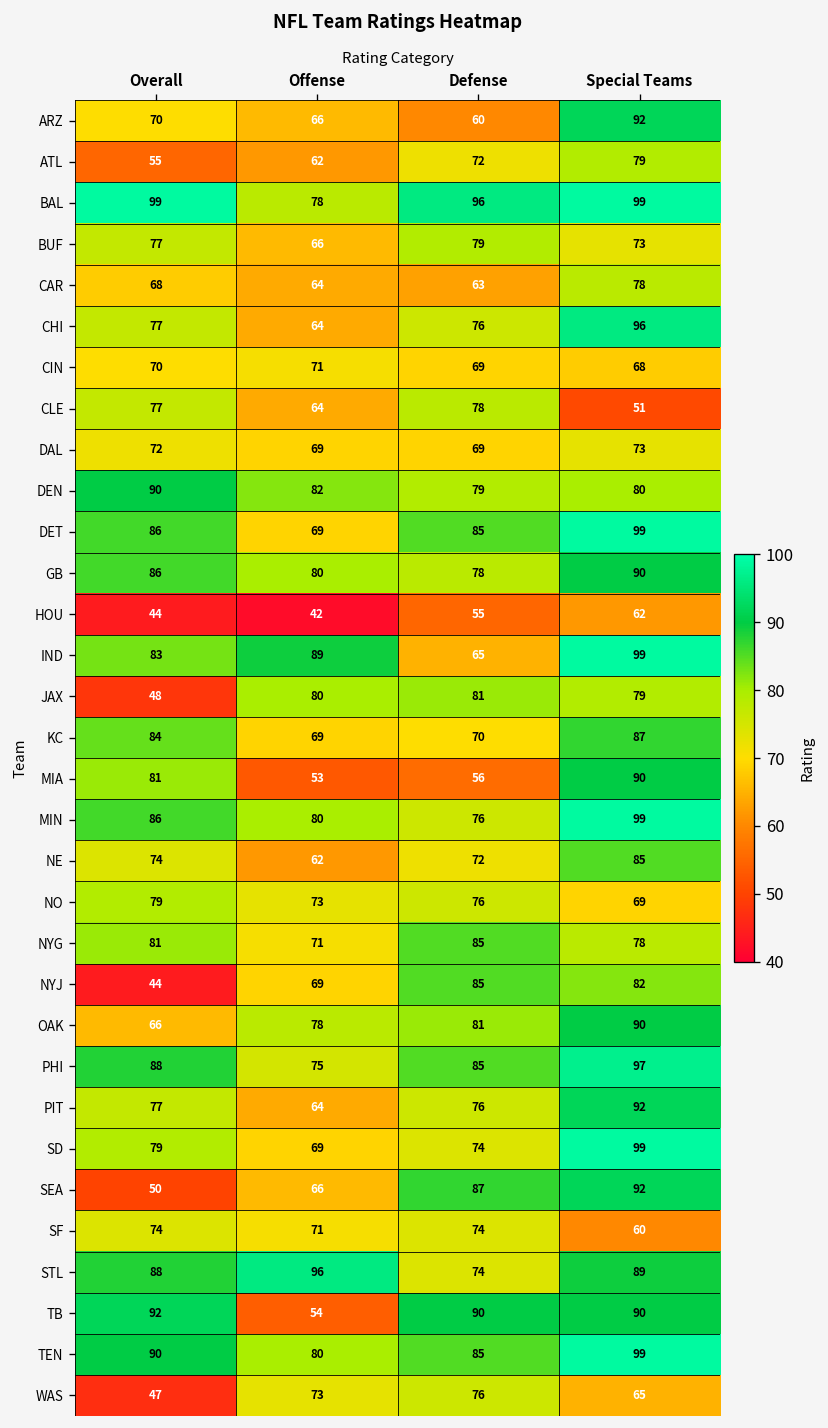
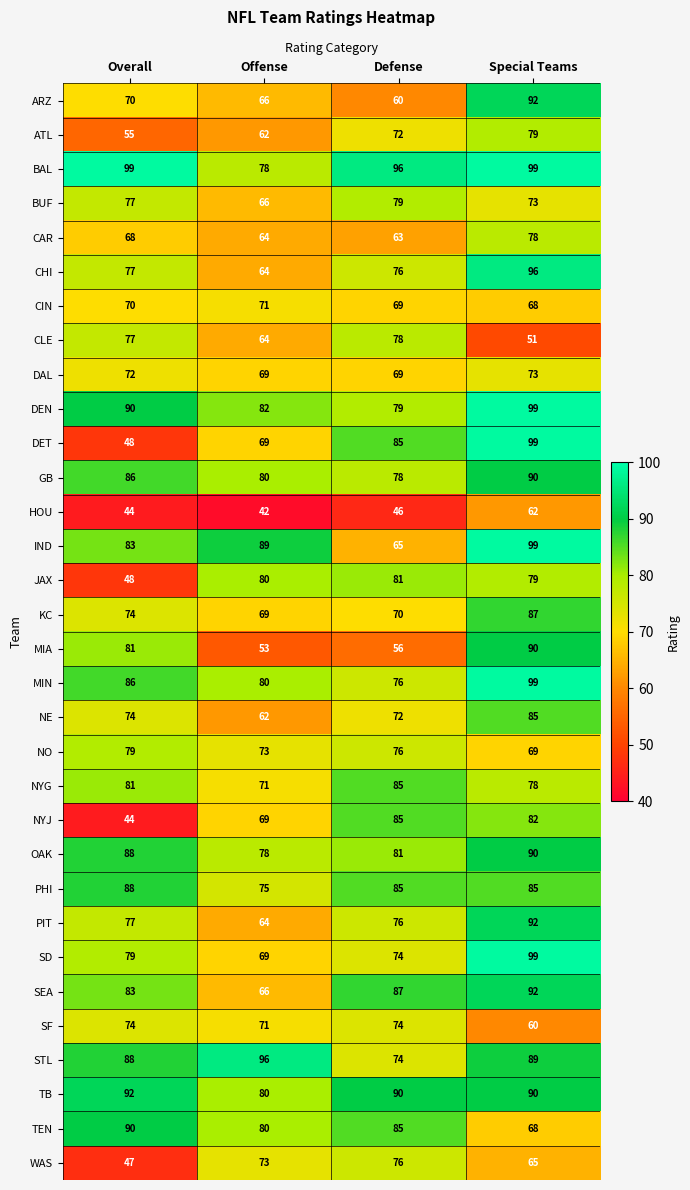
DEN, Special Teams: 80 -> 99
DET, Overall: 86 -> 48
HOU, Defense: 55 -> 46
KC, Overall: 84 -> 74
OAK, Overall: 66 -> 88
PHI, Special Teams: 97 -> 85
SEA, Overall: 50 -> 83
TB, Offense: 54 -> 80
TEN, Special Teams: 99 -> 68
